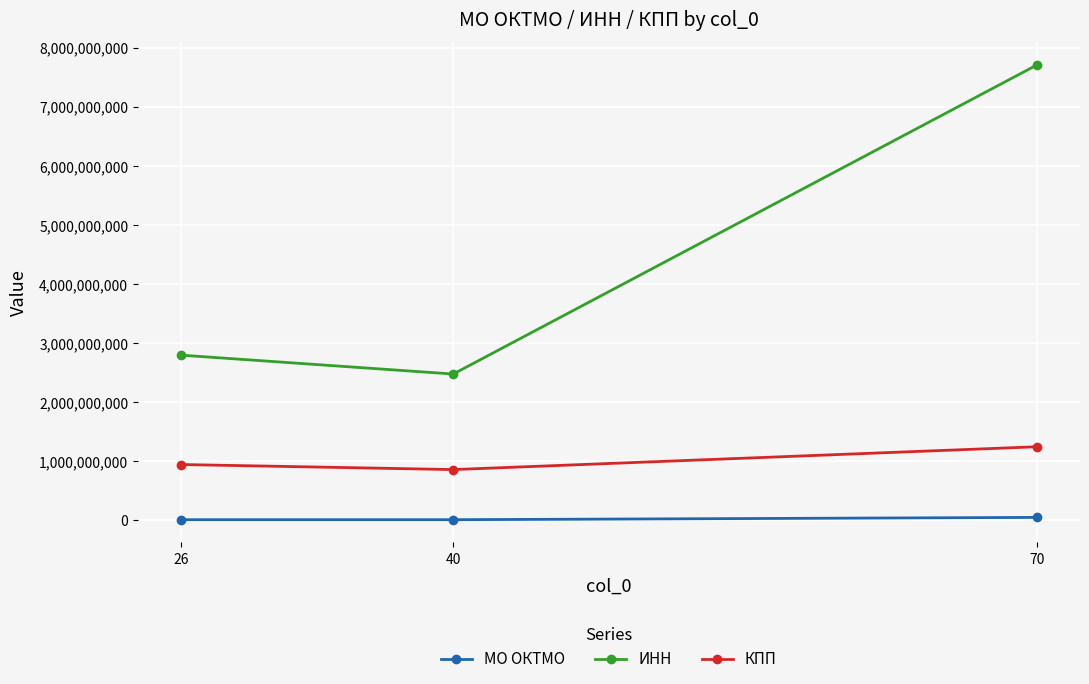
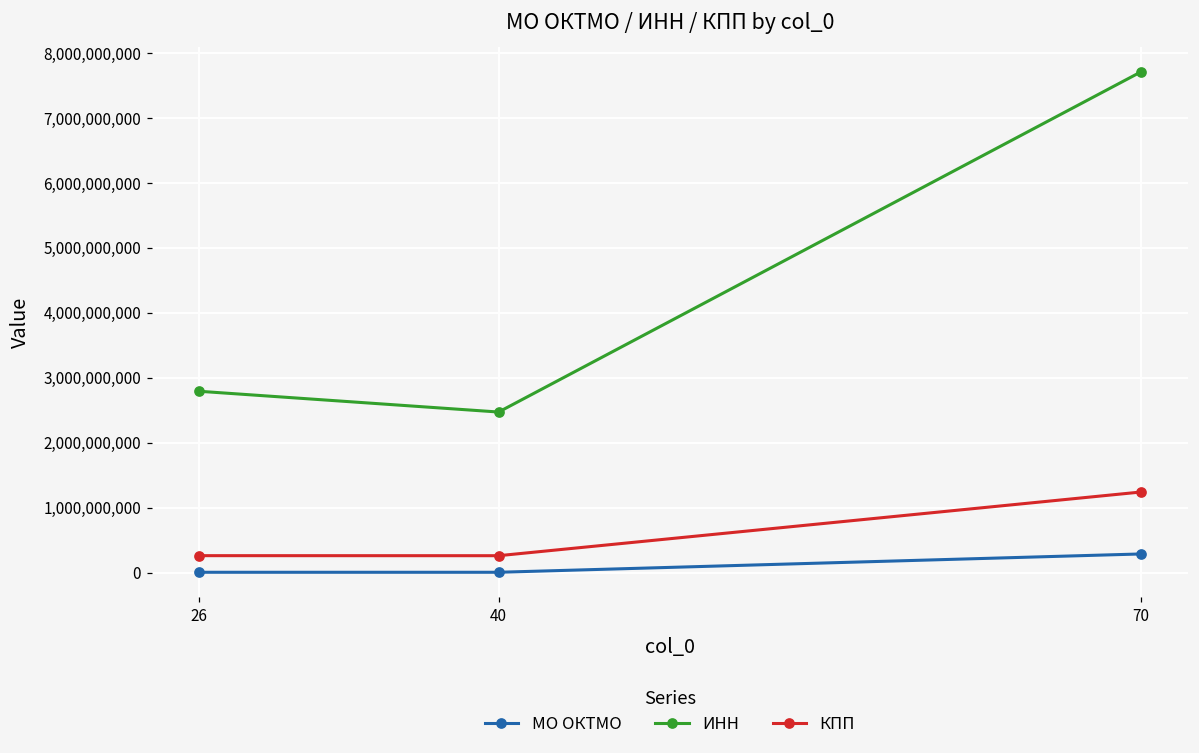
КПП, 26: 900,000,000 -> 300,000,000
КПП, 40: 900,000,000 -> 300,000,000
МО ОКТМО, 70: 0 -> 300,000,000
